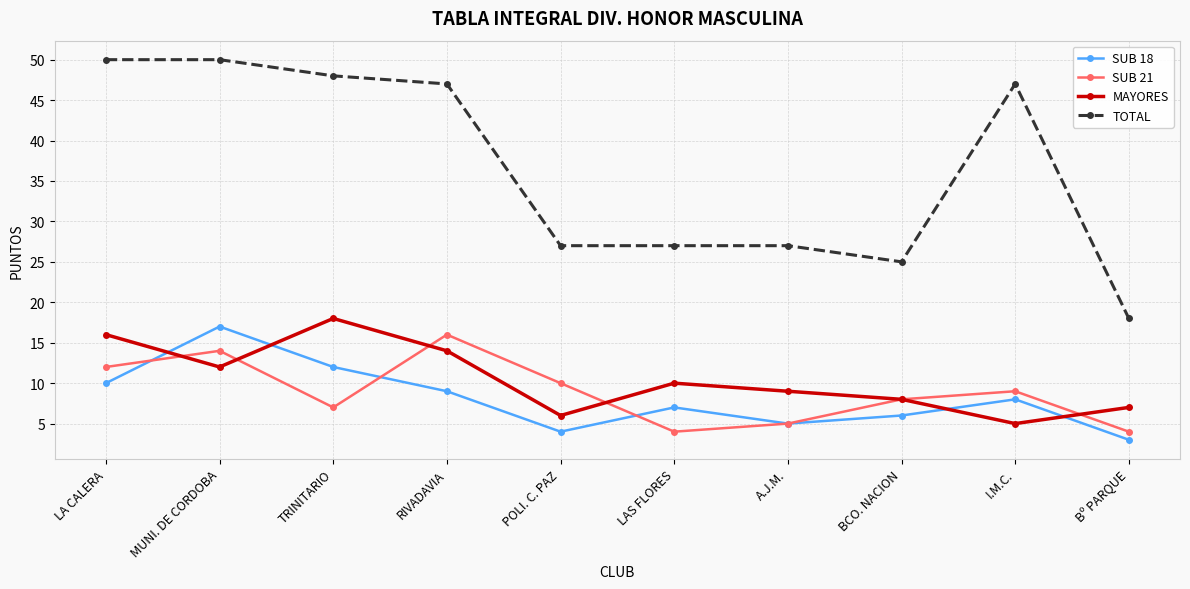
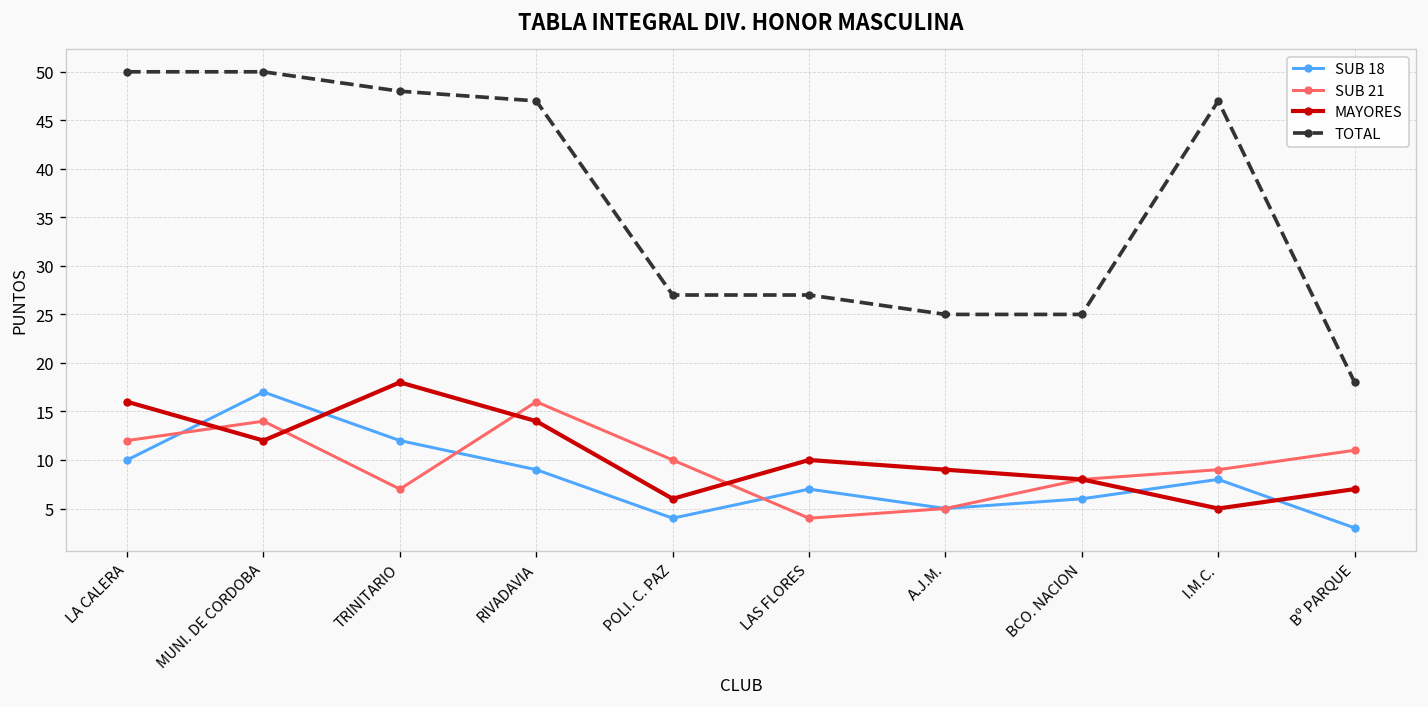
TOTAL, A.J.M.: 27 -> 25
SUB 21, Bº PARQUE: 4 -> 11
